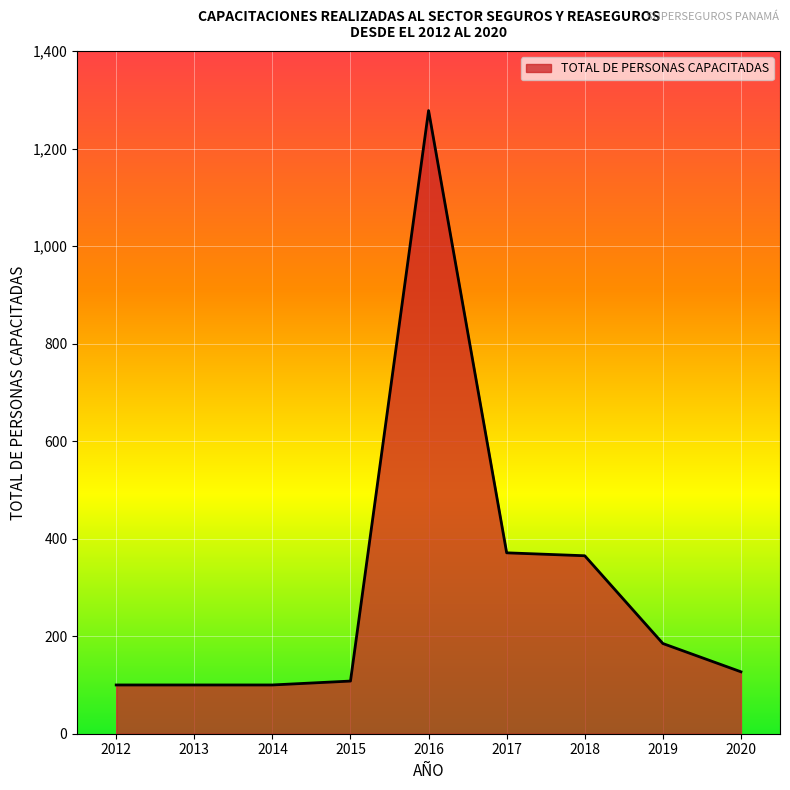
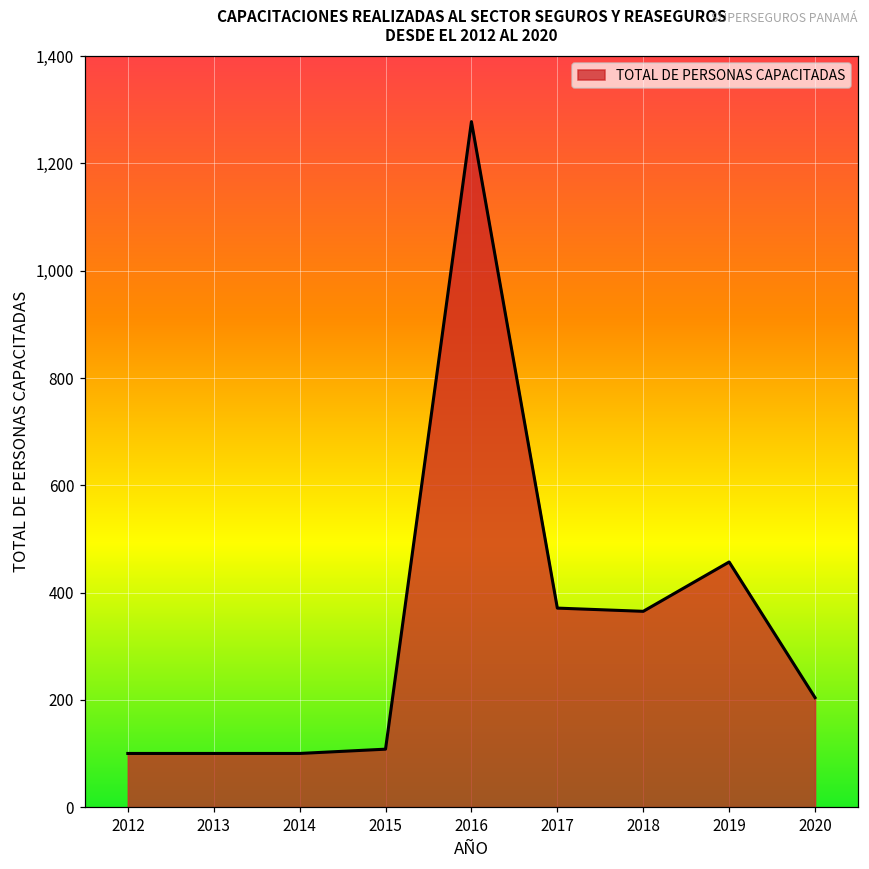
2019: 190 -> 460
2020: 130 -> 200
